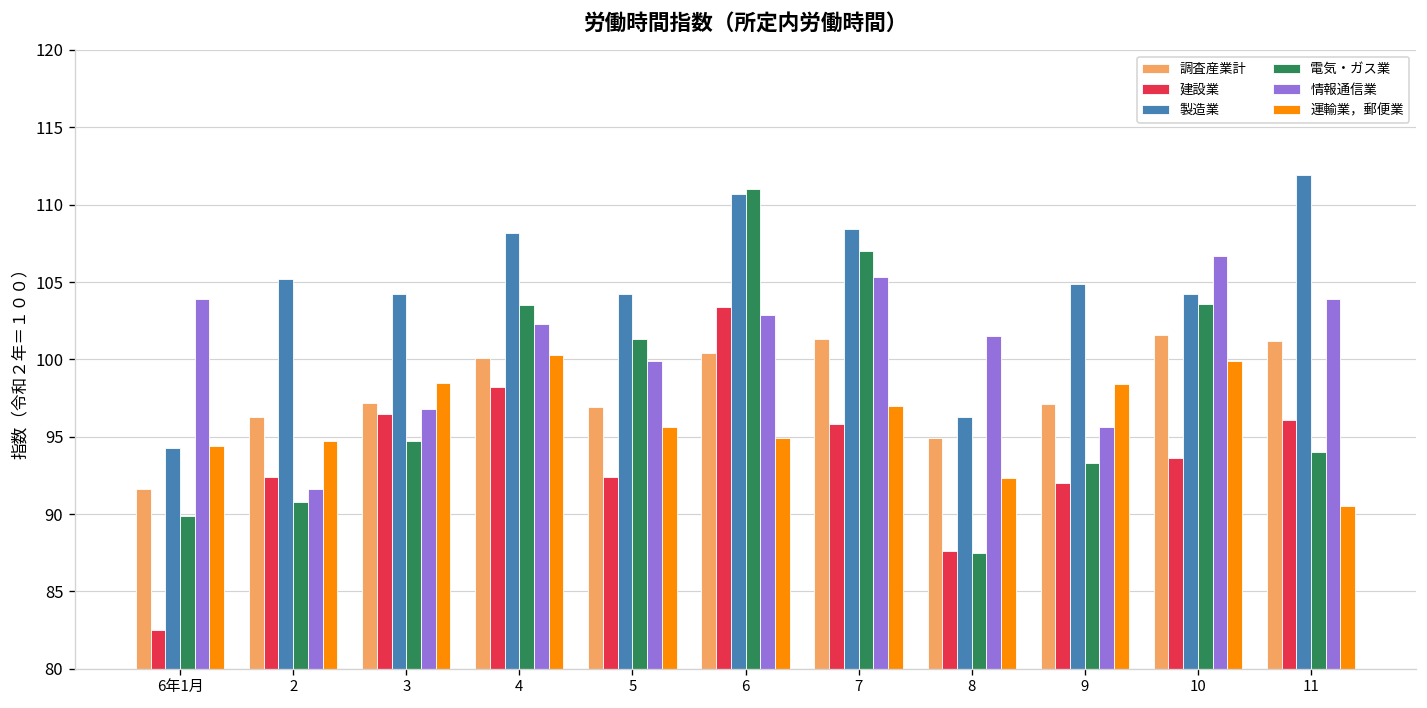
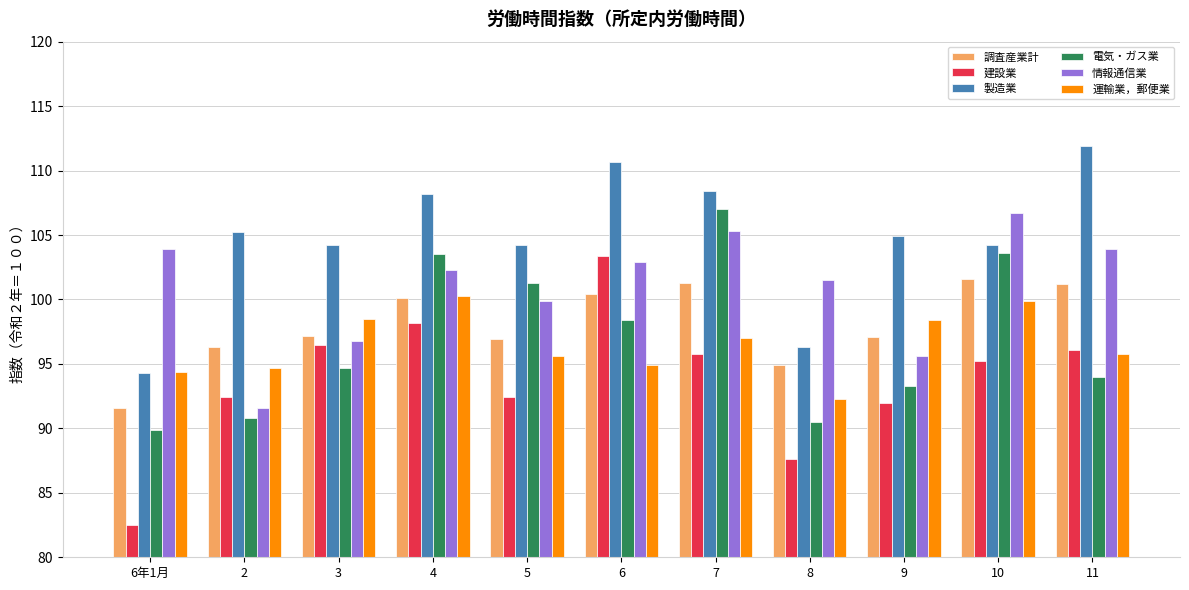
電気・ガス業, 6: 111.0 -> 98.4
電気・ガス業, 8: 87.5 -> 90.5
建設業, 10: 93.6 -> 95.2
運輸業，郵便業, 11: 90.5 -> 95.8
